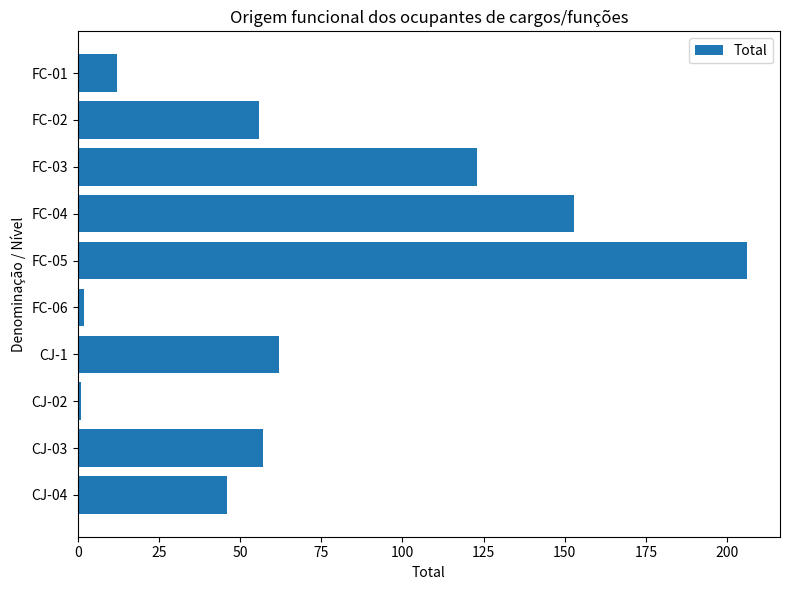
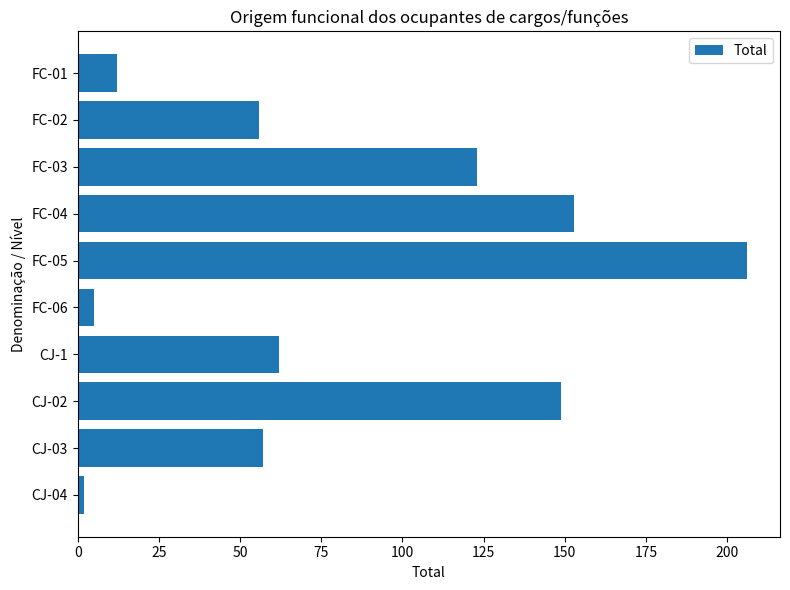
FC-06: 2 -> 5
CJ-02: 1 -> 149
CJ-04: 46 -> 2
